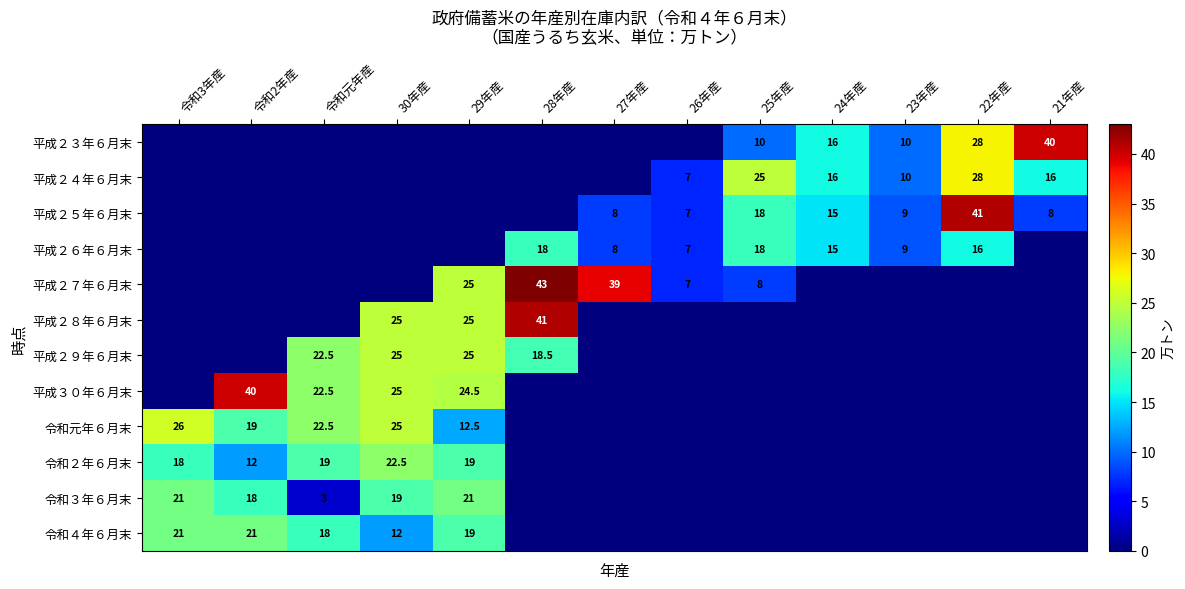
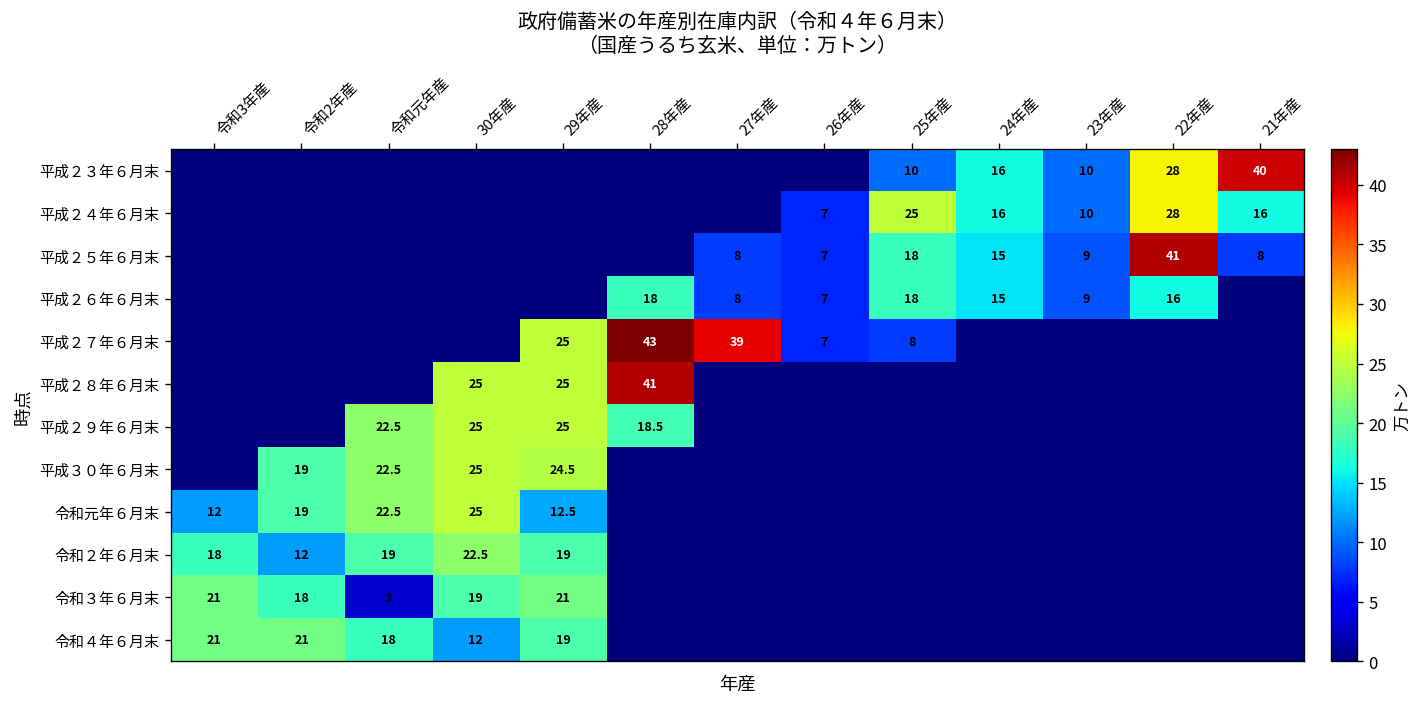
平成３０年６月末, 令和2年産: 40 -> 19
令和元年６月末, 令和3年産: 26 -> 12
